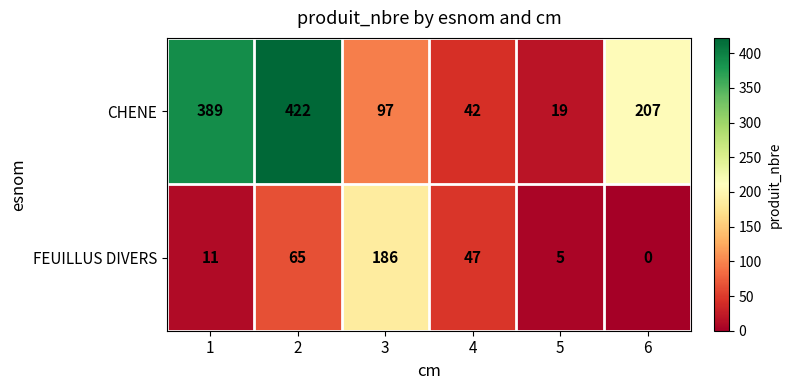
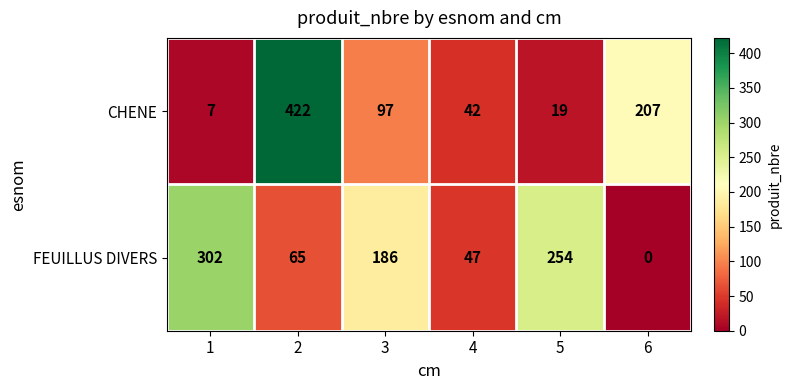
CHENE, 1: 389 -> 7
FEUILLUS DIVERS, 1: 11 -> 302
FEUILLUS DIVERS, 5: 5 -> 254
